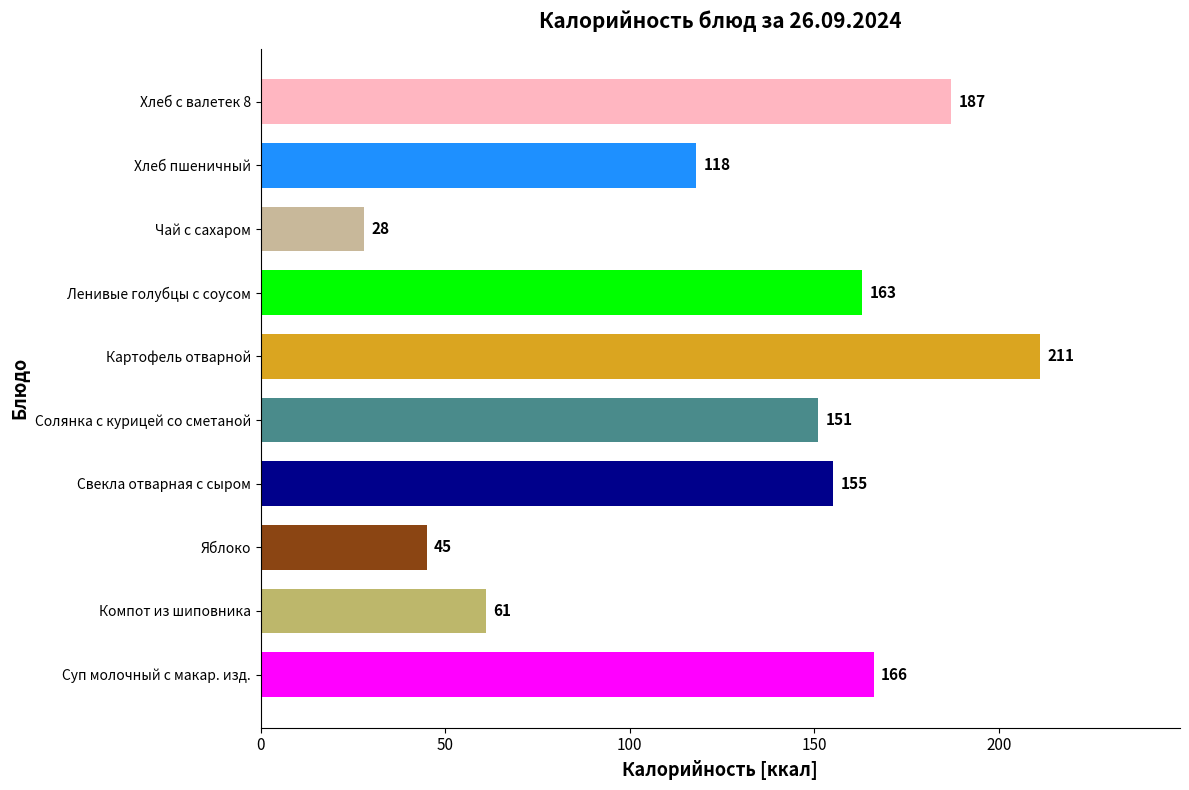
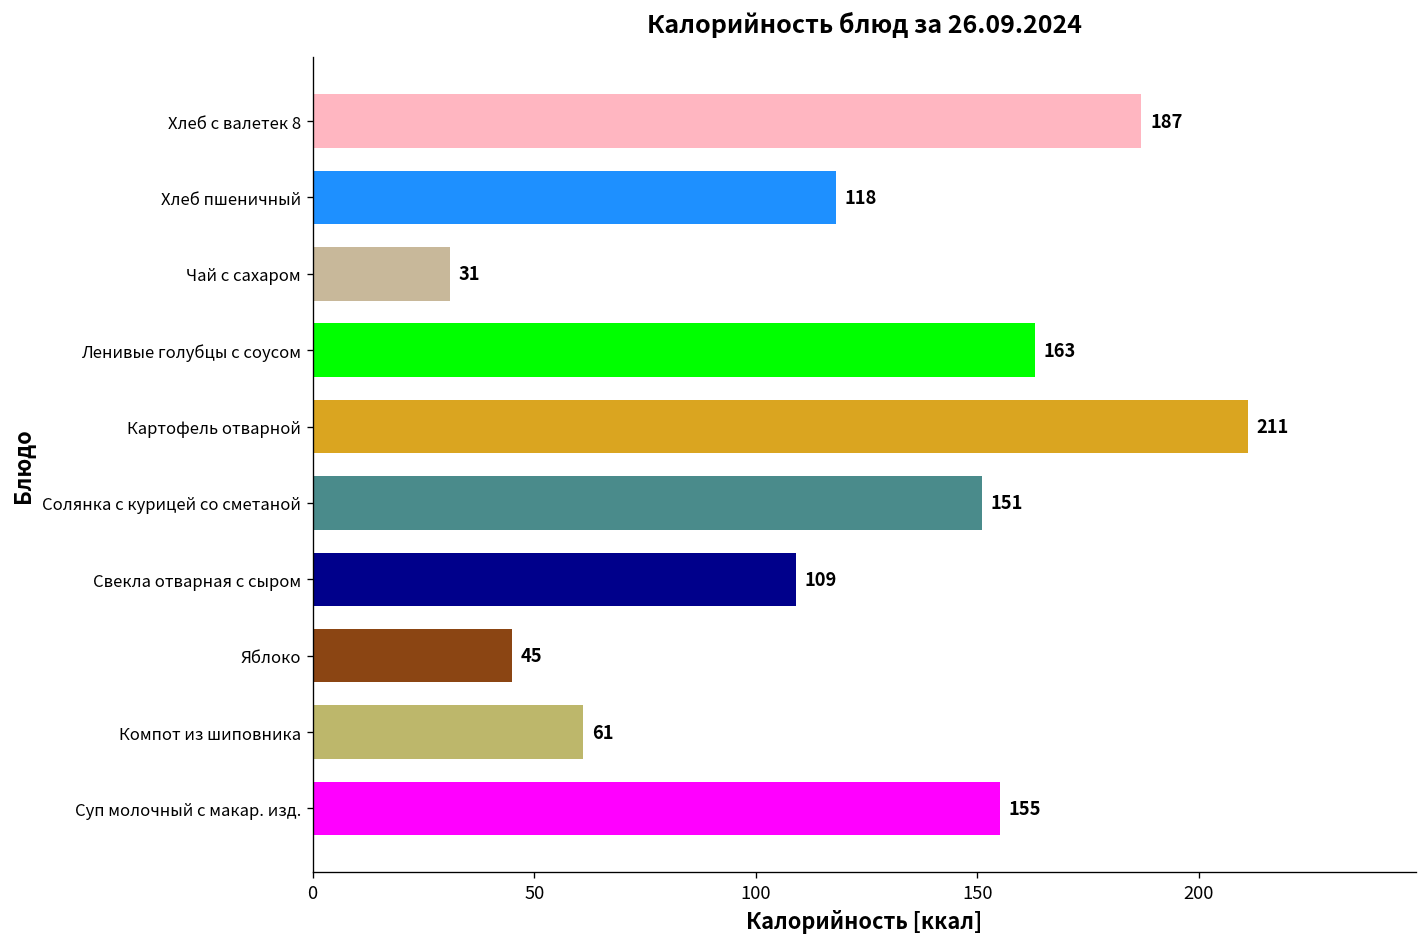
Чай с сахаром: 28 -> 31
Свекла отварная с сыром: 155 -> 109
Суп молочный с макар. изд.: 166 -> 155
